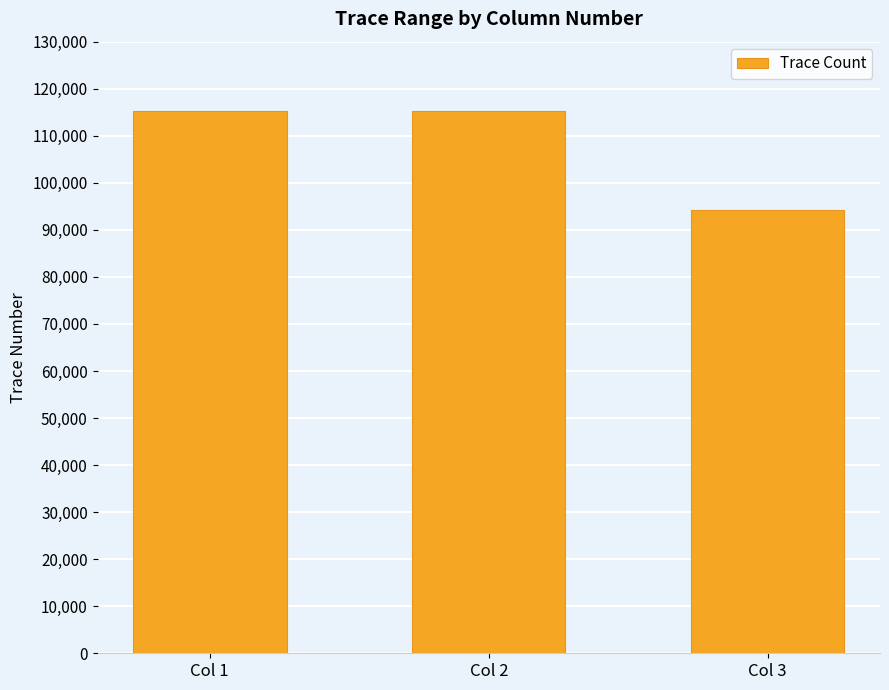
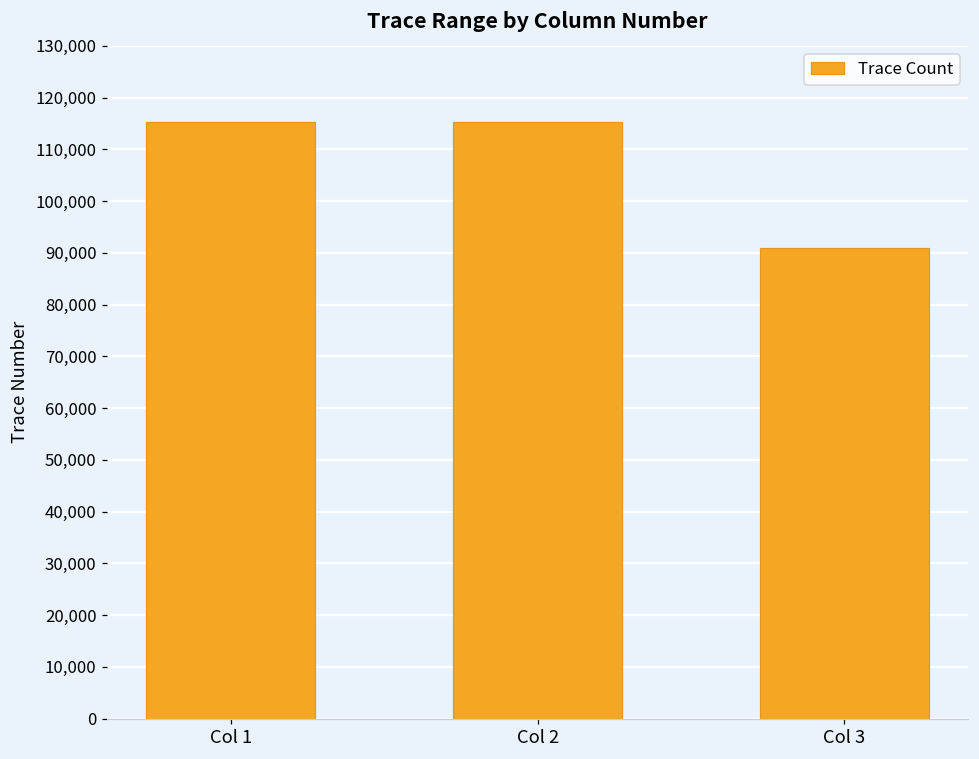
Col 3: 94,000 -> 91,000
